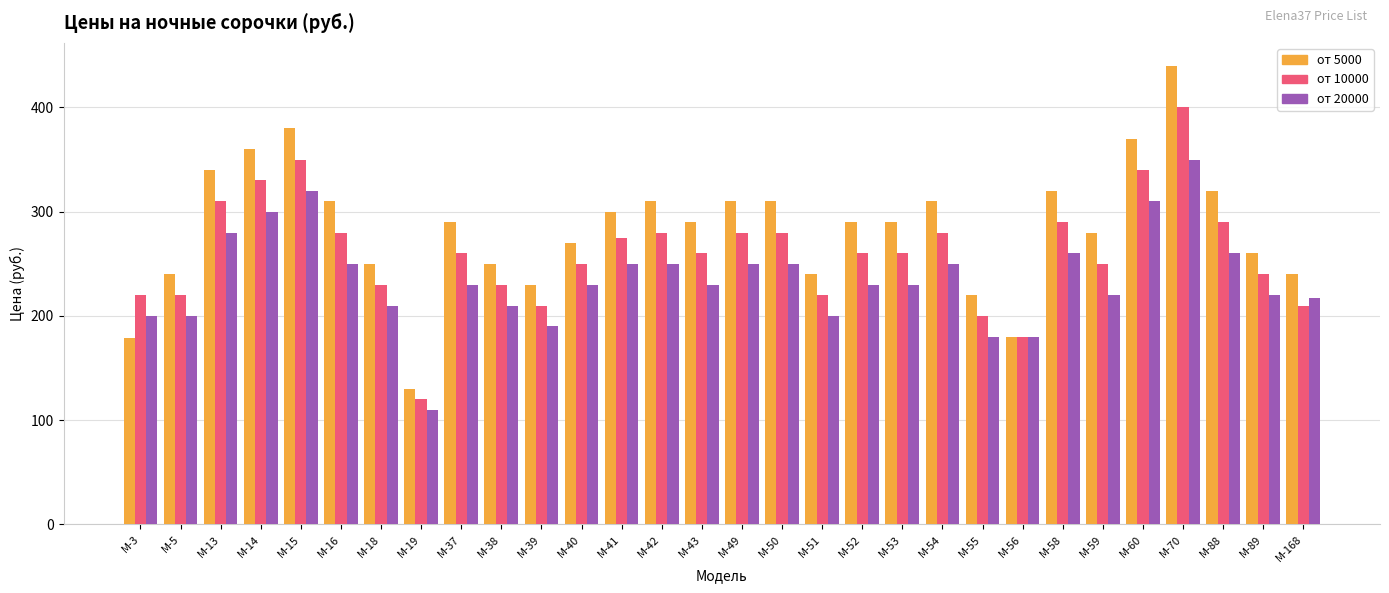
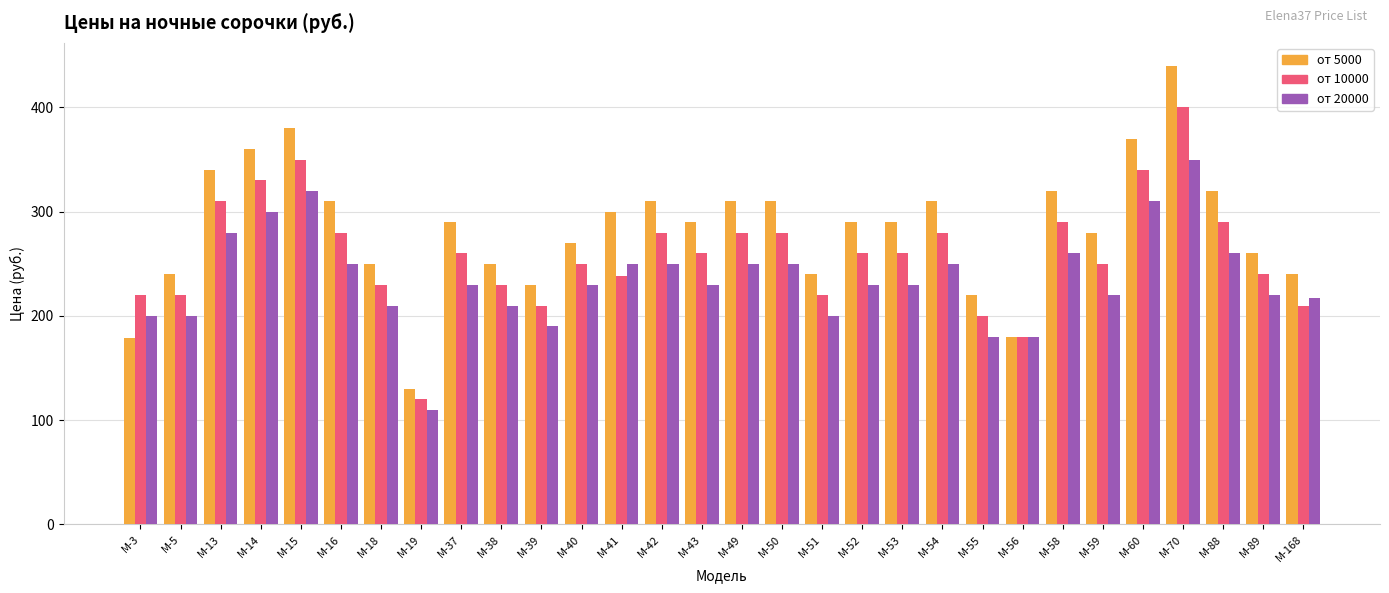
от 10000, М-41: 275 -> 238
